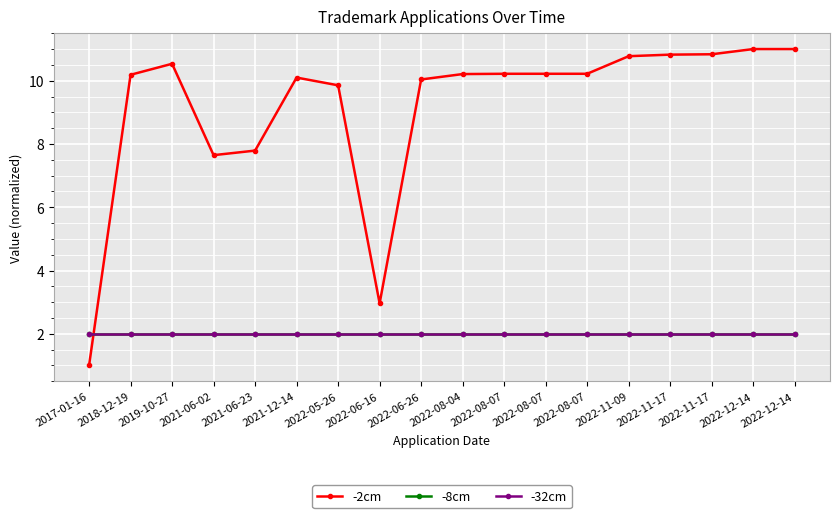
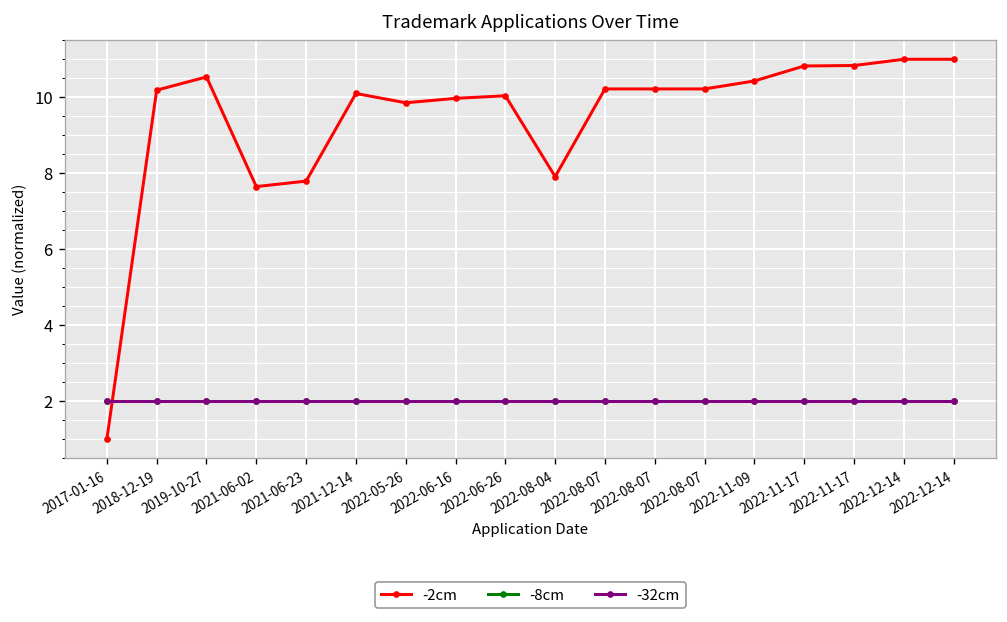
-2cm, 2022-06-16: 3.0 -> 10.0
-2cm, 2022-08-04: 10.2 -> 7.9
-2cm, 2022-11-09: 10.8 -> 10.4
